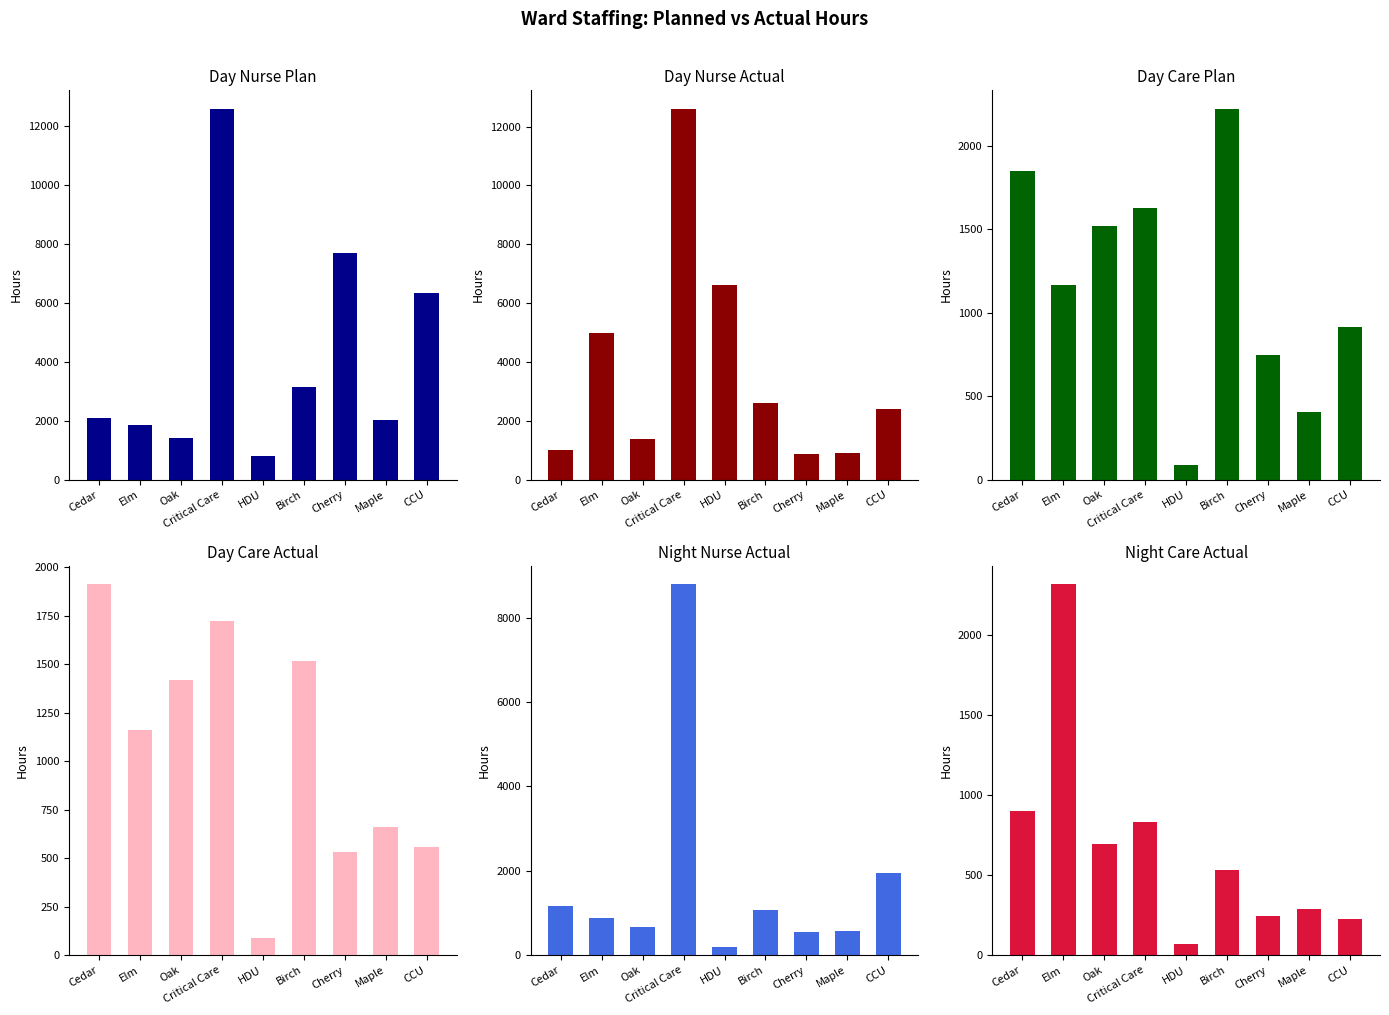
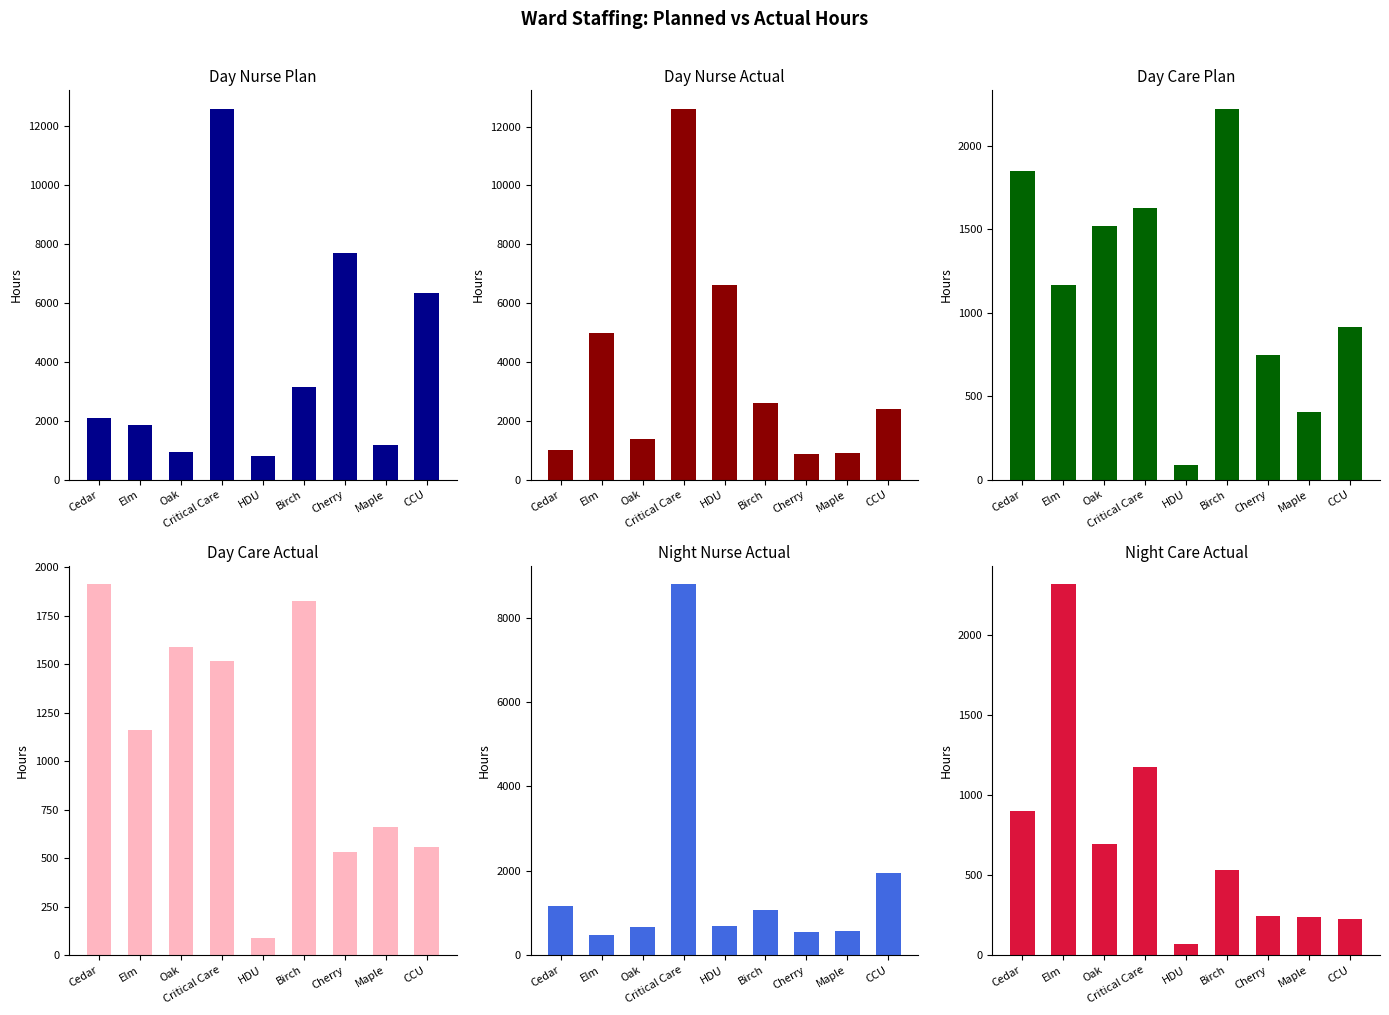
Day Nurse Plan, Oak: 1400 -> 900
Day Nurse Plan, Maple: 2000 -> 1200
Day Care Actual, Oak: 1420 -> 1590
Day Care Actual, Critical Care: 1730 -> 1520
Day Care Actual, Birch: 1520 -> 1830
Night Nurse Actual, Elm: 900 -> 500
Night Nurse Actual, HDU: 200 -> 700
Night Care Actual, Critical Care: 830 -> 1170
Night Care Actual, Maple: 290 -> 240
